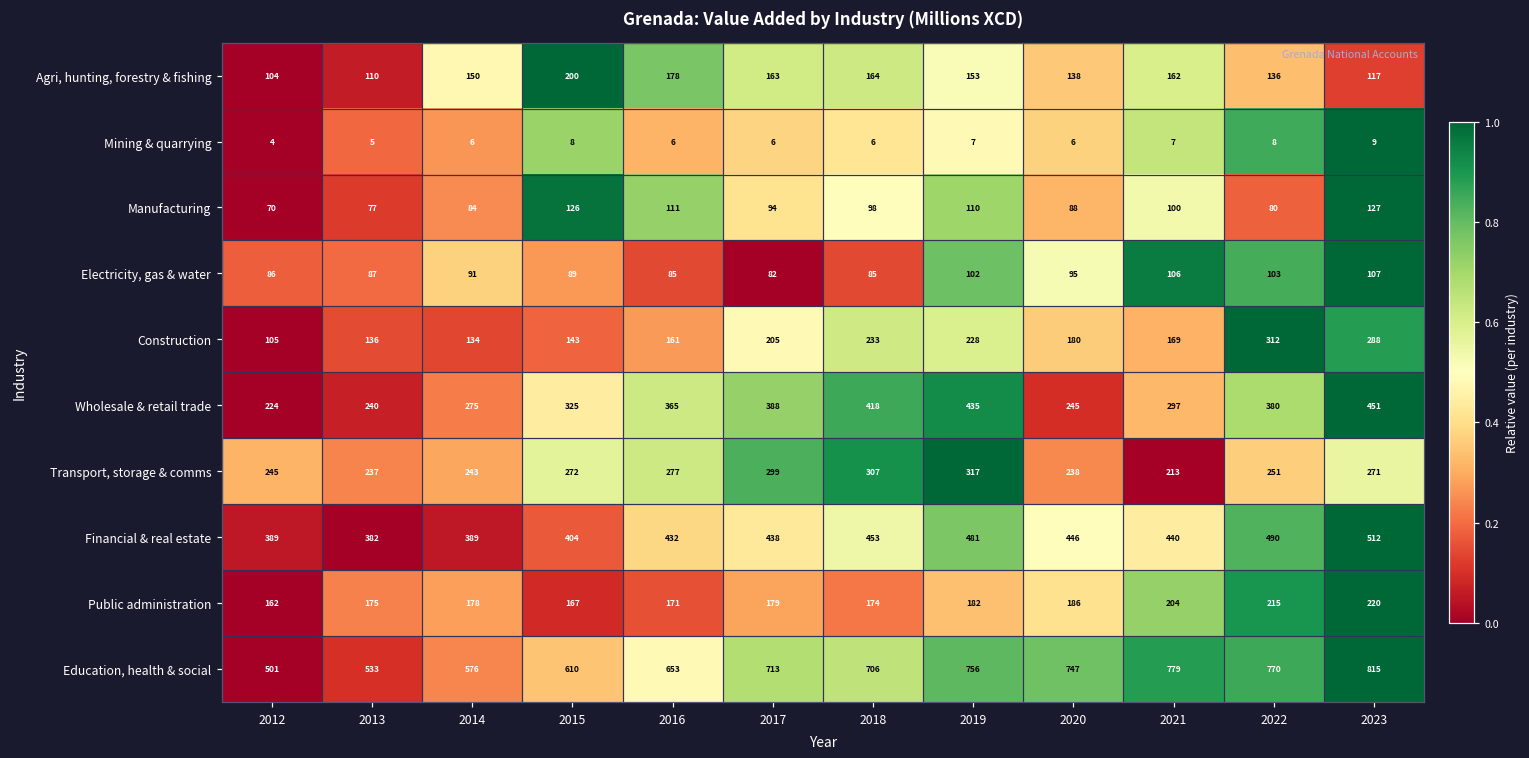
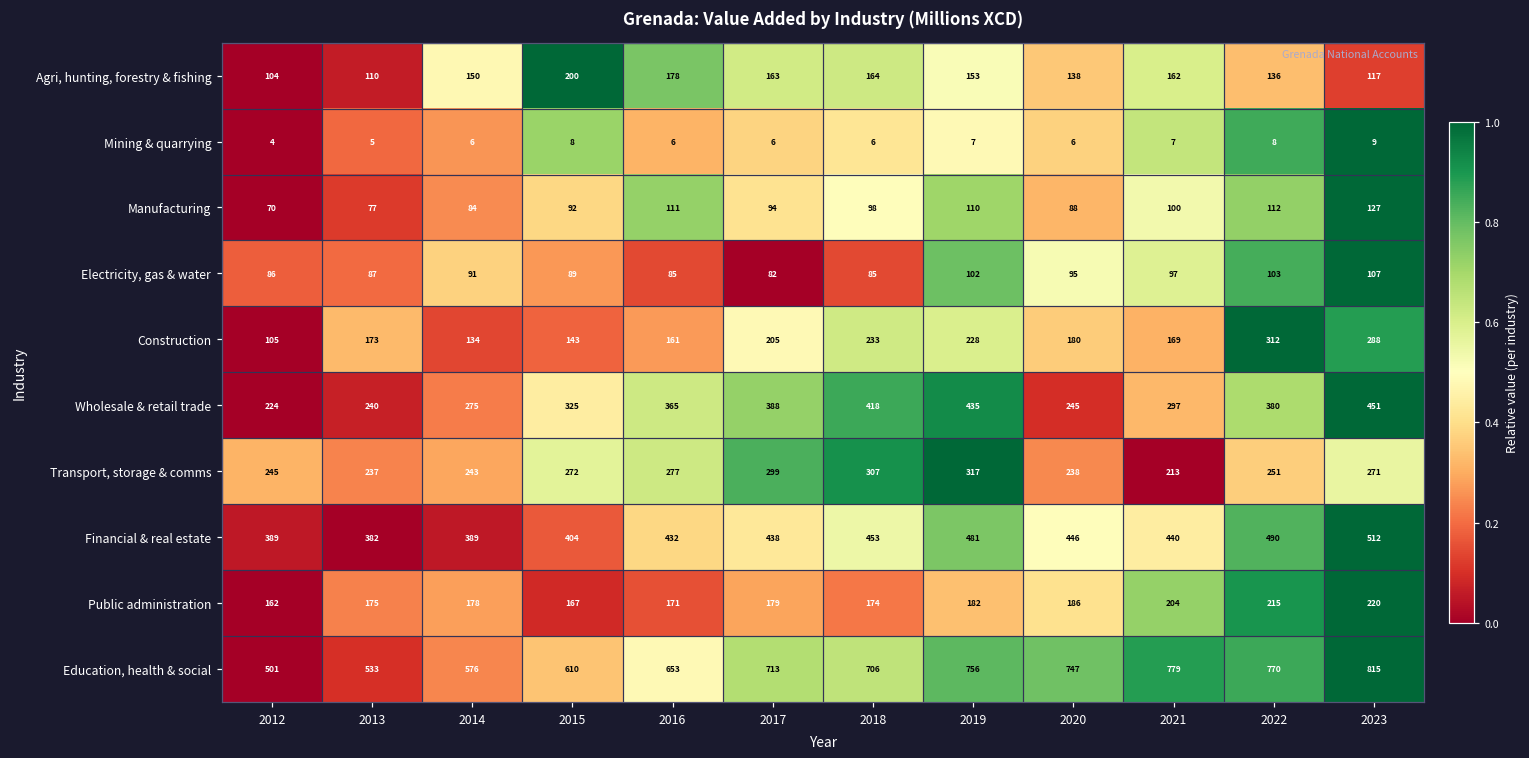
Manufacturing, 2015: 126 -> 92
Manufacturing, 2022: 80 -> 112
Electricity, gas & water, 2021: 106 -> 97
Construction, 2013: 136 -> 173
